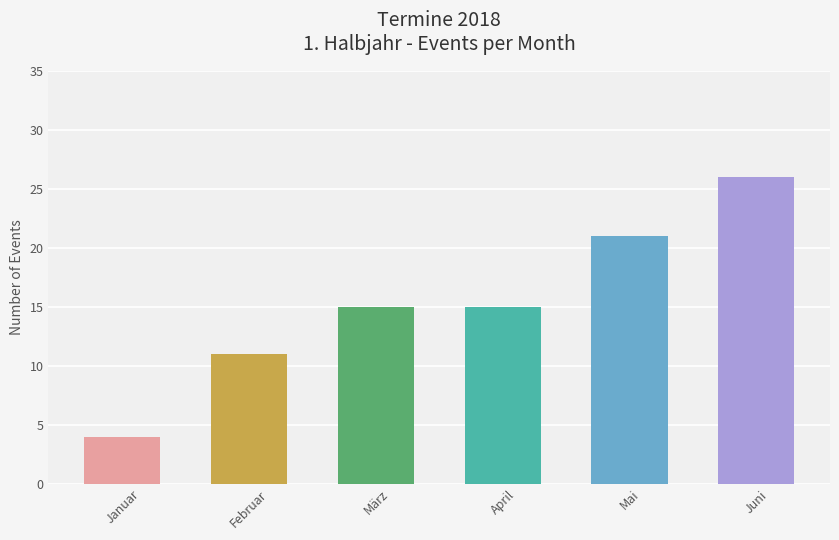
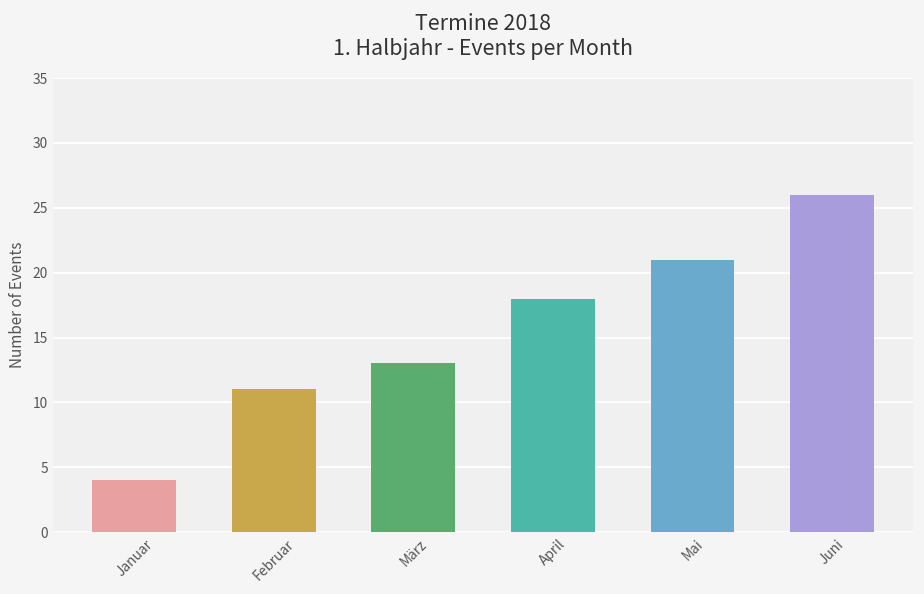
März: 15 -> 13
April: 15 -> 18
